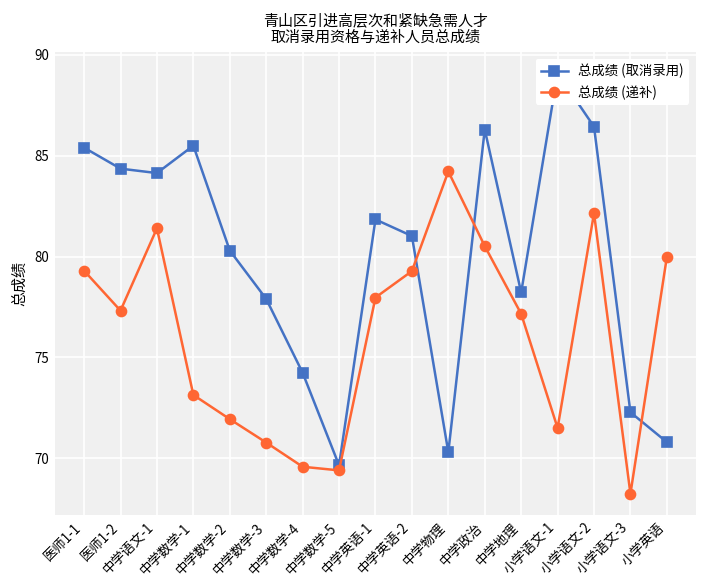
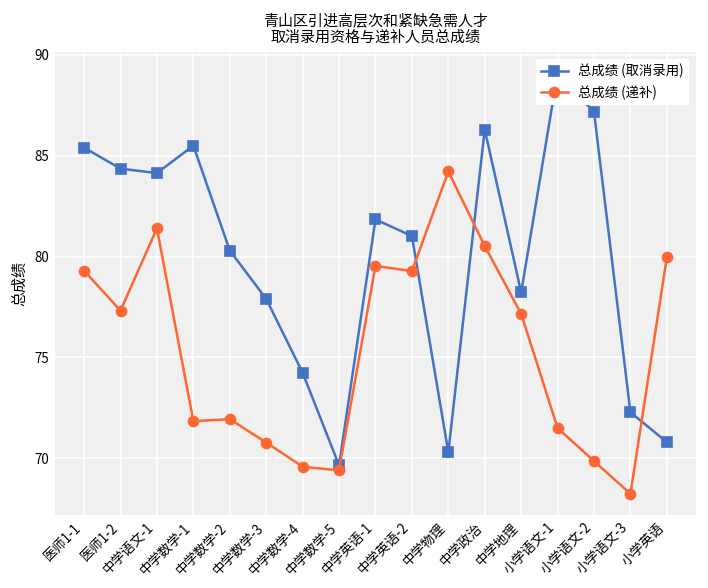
总成绩 (递补), 中学数学-1: 73.1 -> 71.8
总成绩 (递补), 中学英语-1: 78.0 -> 79.5
总成绩 (取消录用), 小学语文-2: 86.4 -> 87.2
总成绩 (递补), 小学语文-2: 82.2 -> 69.9
